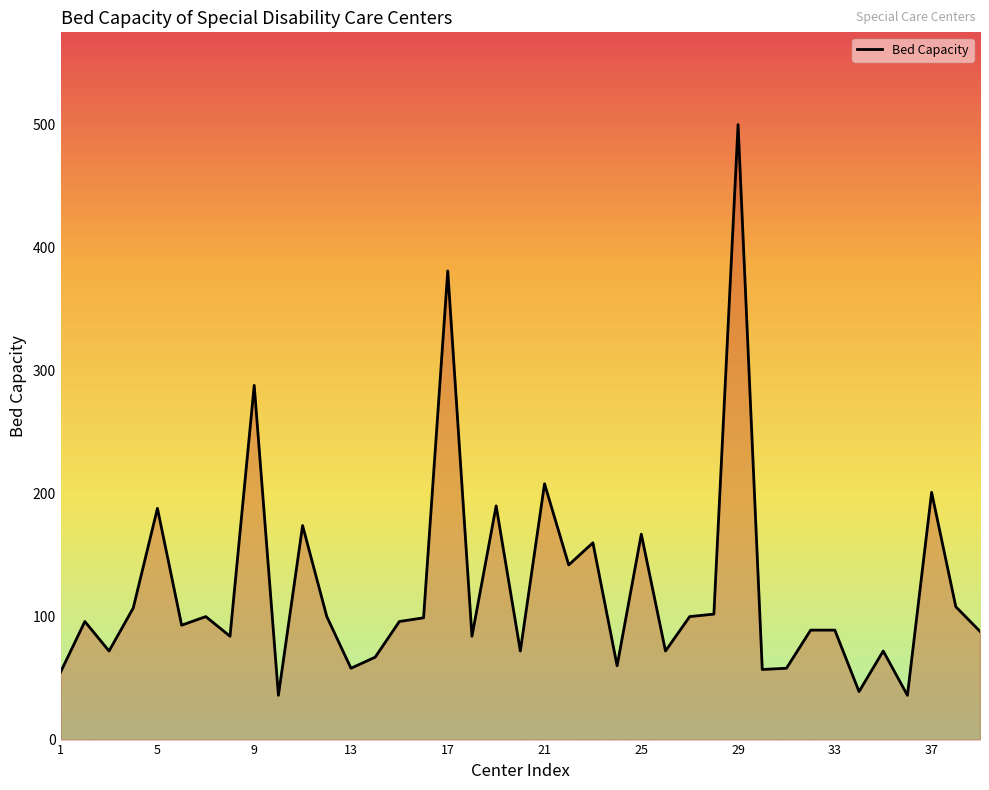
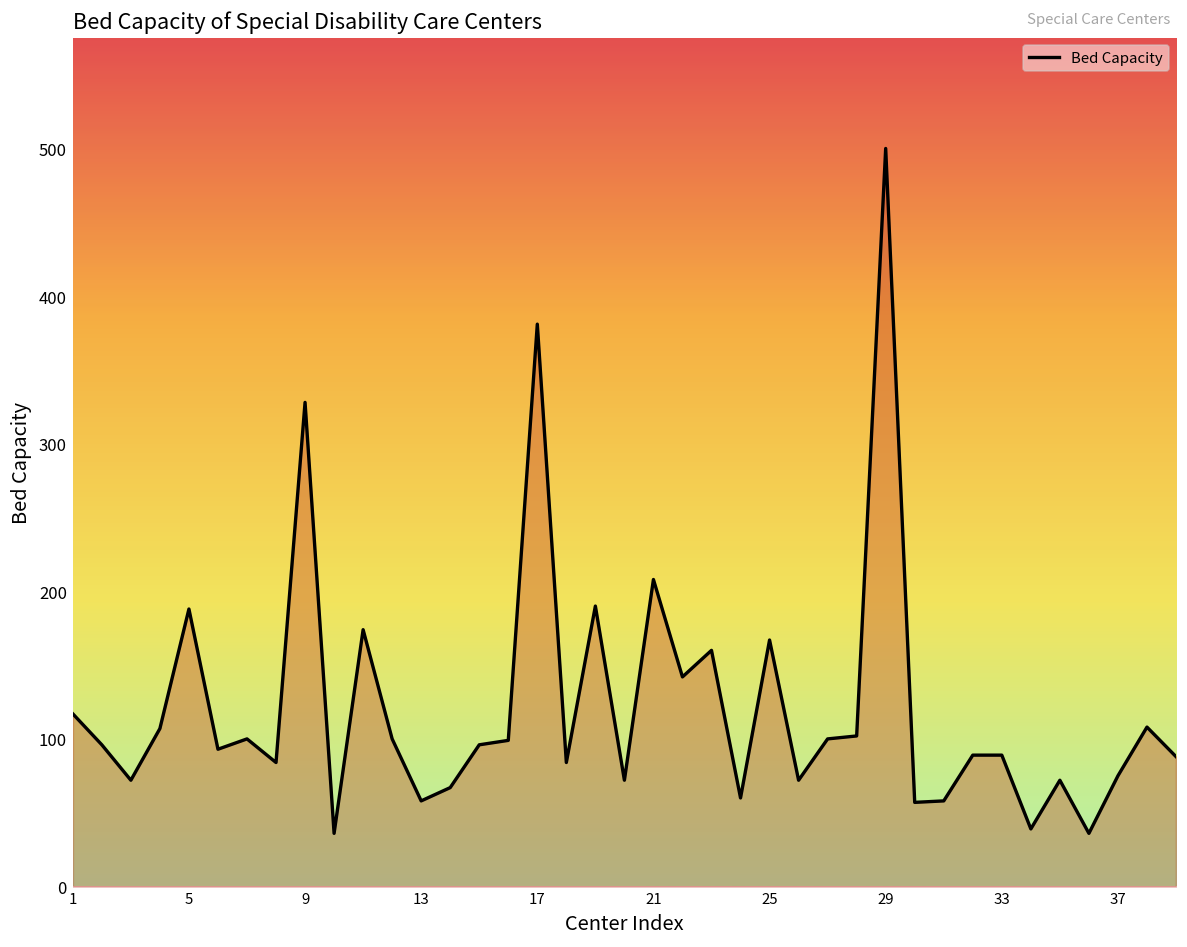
1: 55 -> 117
9: 288 -> 328
37: 201 -> 75
